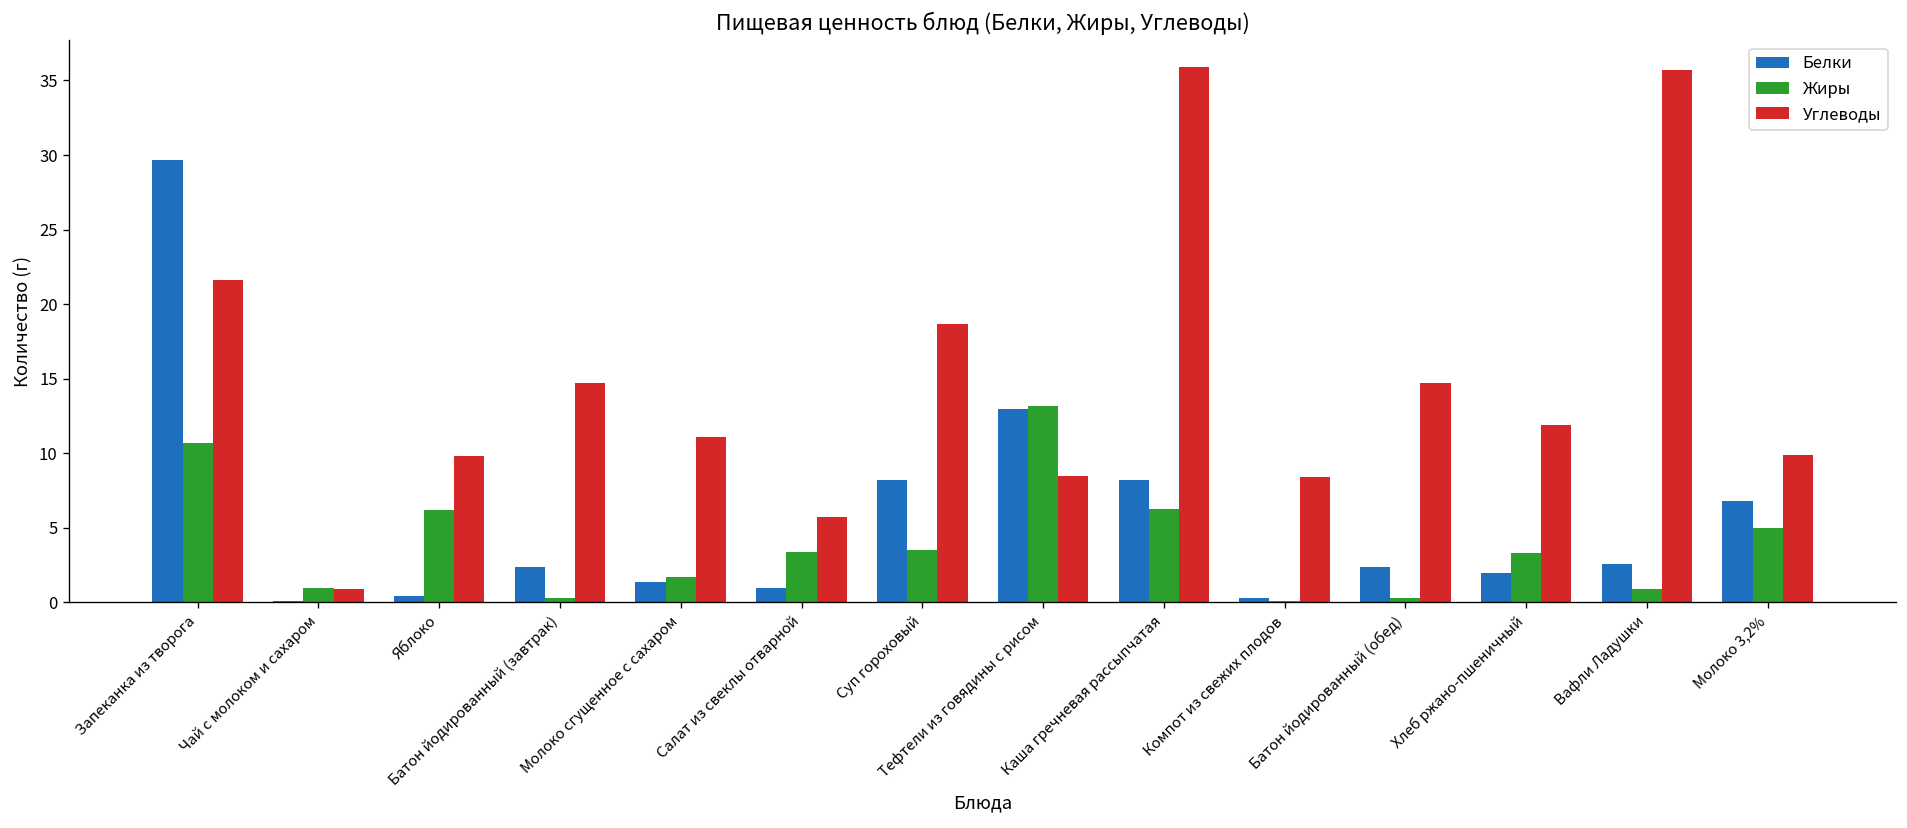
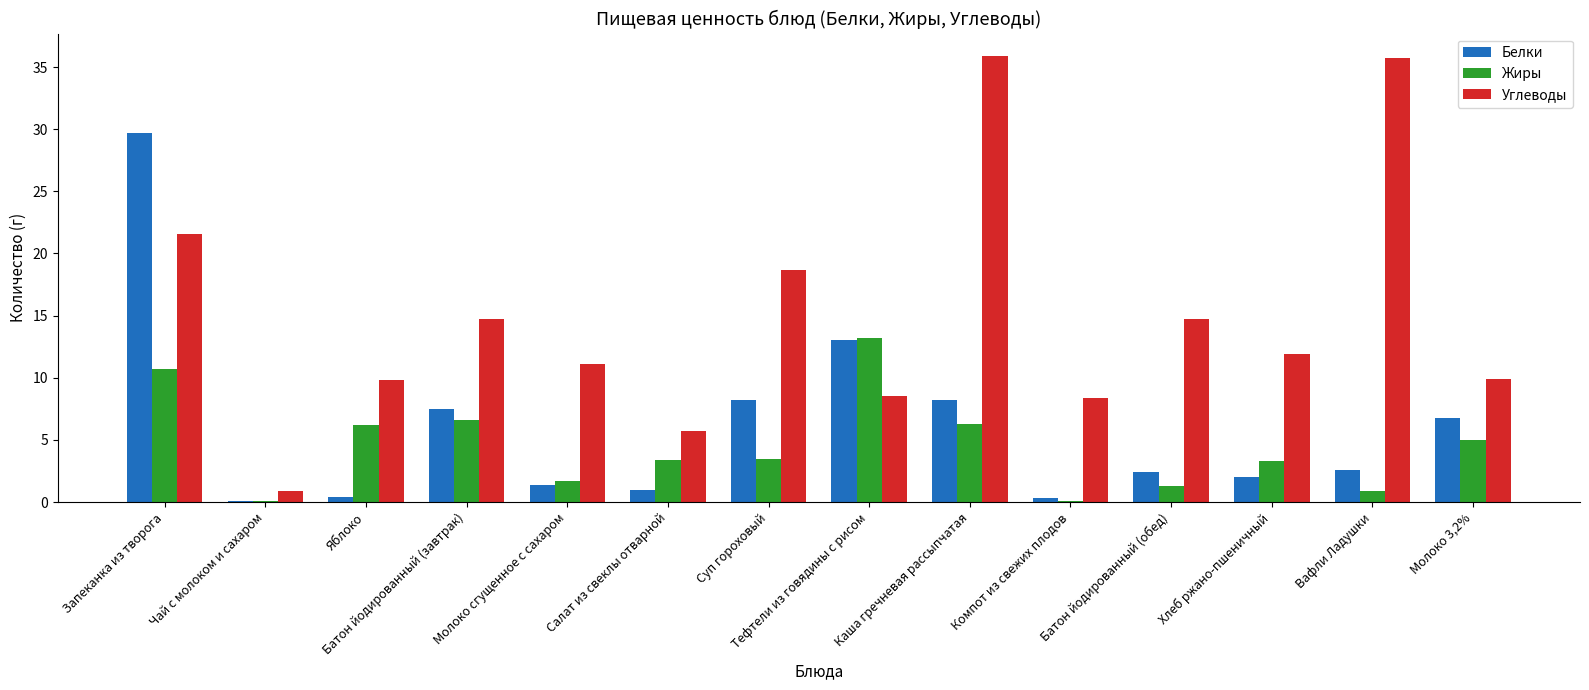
Жиры, Чай с молоком и сахаром: 1.0 -> 0.1
Белки, Батон йодированный (завтрак): 2.4 -> 7.5
Жиры, Батон йодированный (завтрак): 0.3 -> 6.6
Жиры, Батон йодированный (обед): 0.3 -> 1.3
